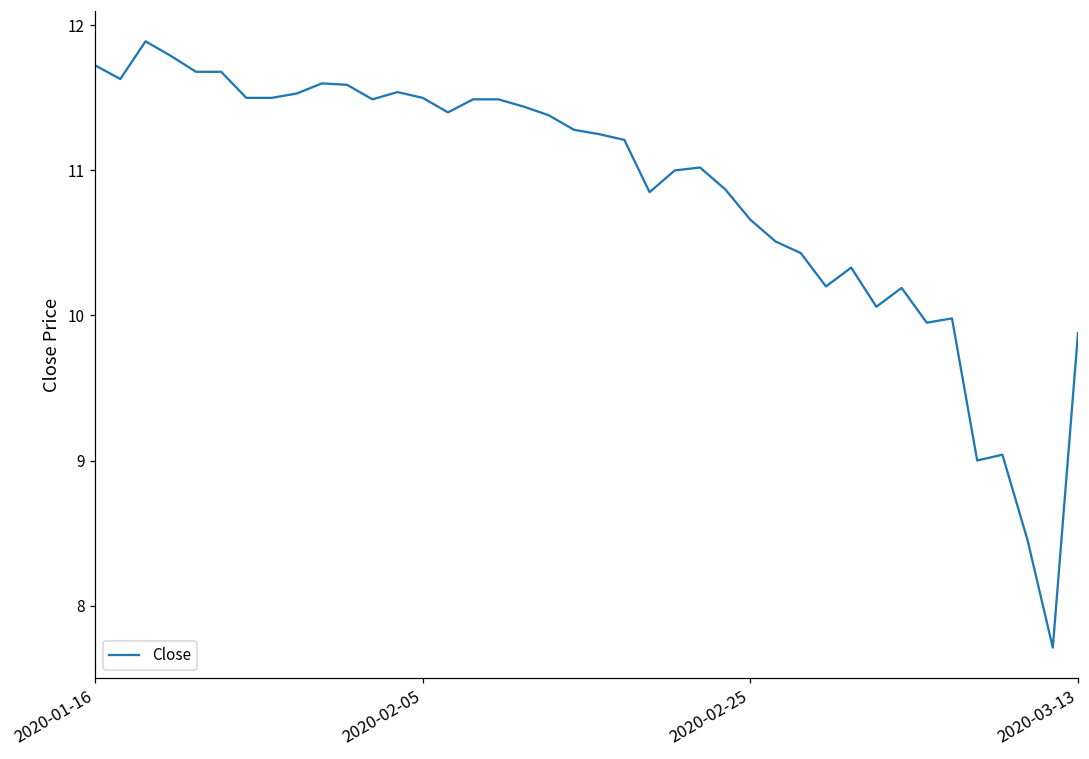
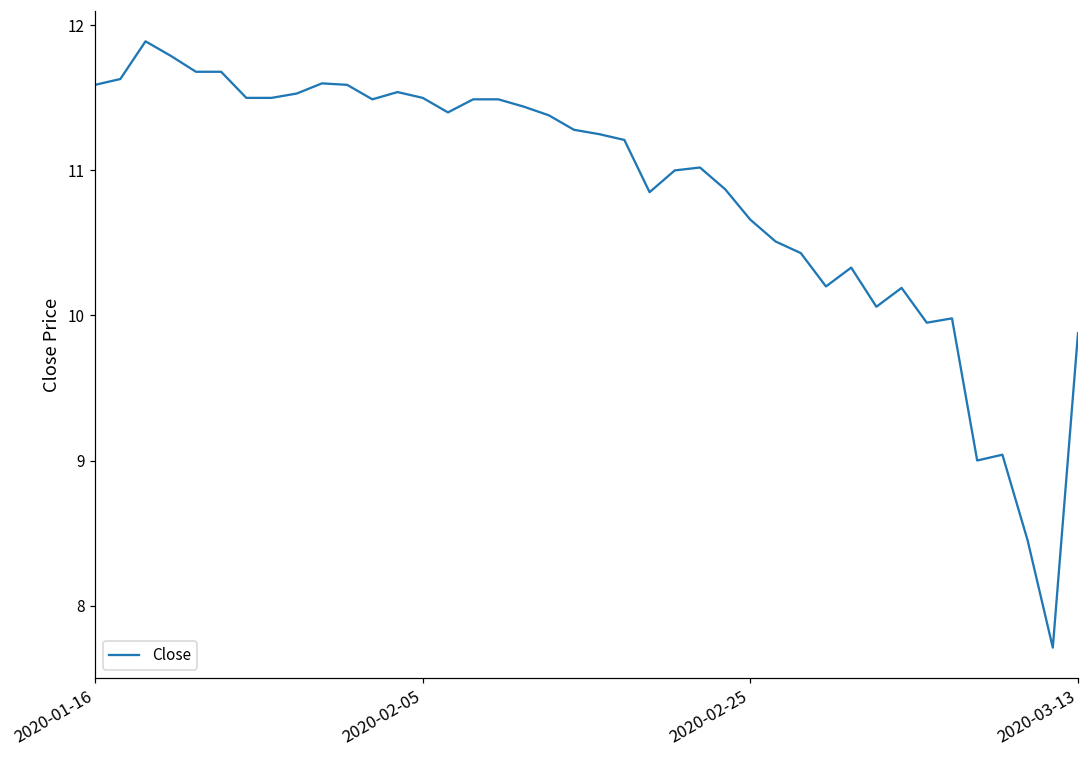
2020-01-16: 11.72 -> 11.59
